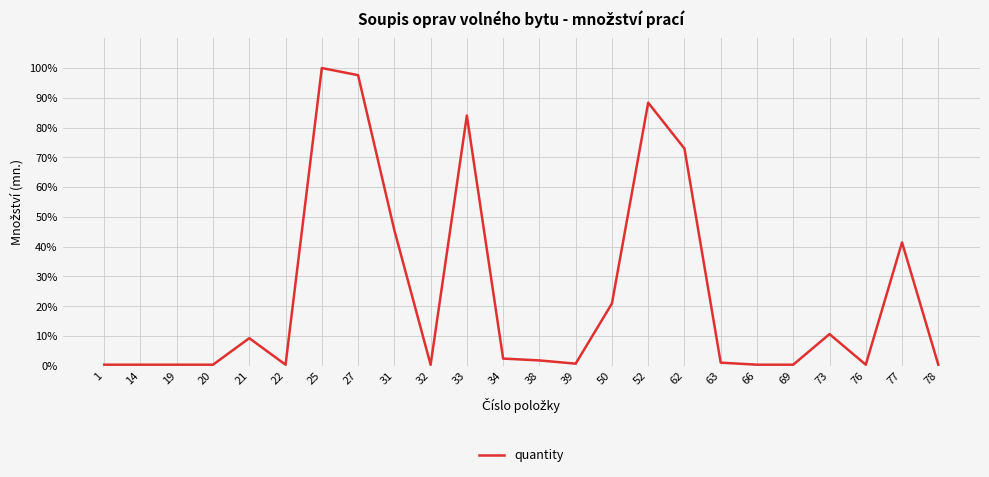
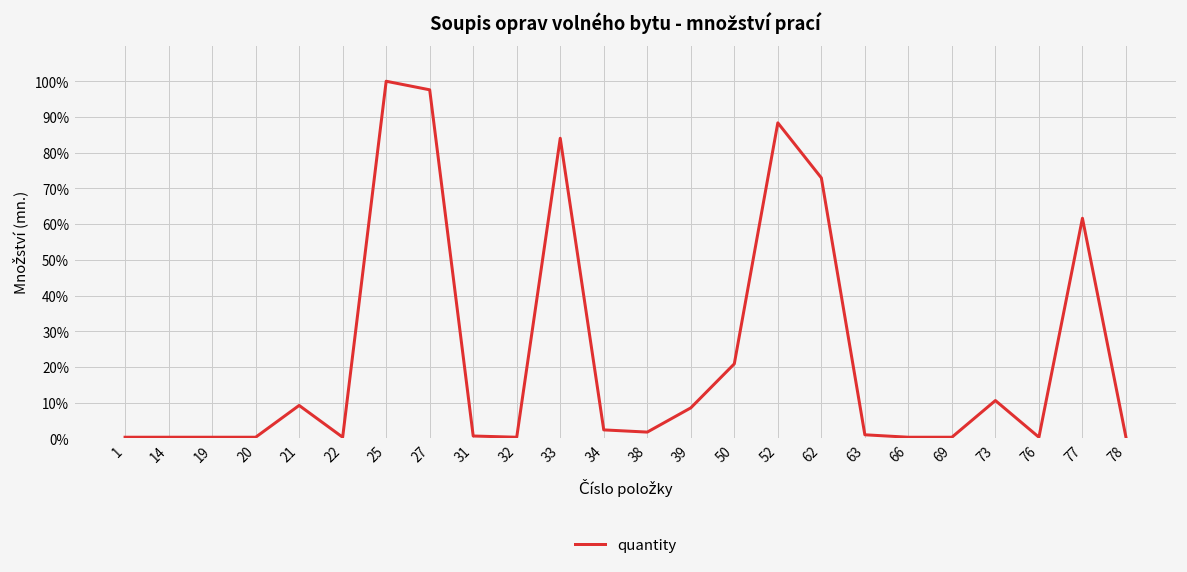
31: 46% -> 1%
39: 1% -> 9%
77: 41% -> 62%
